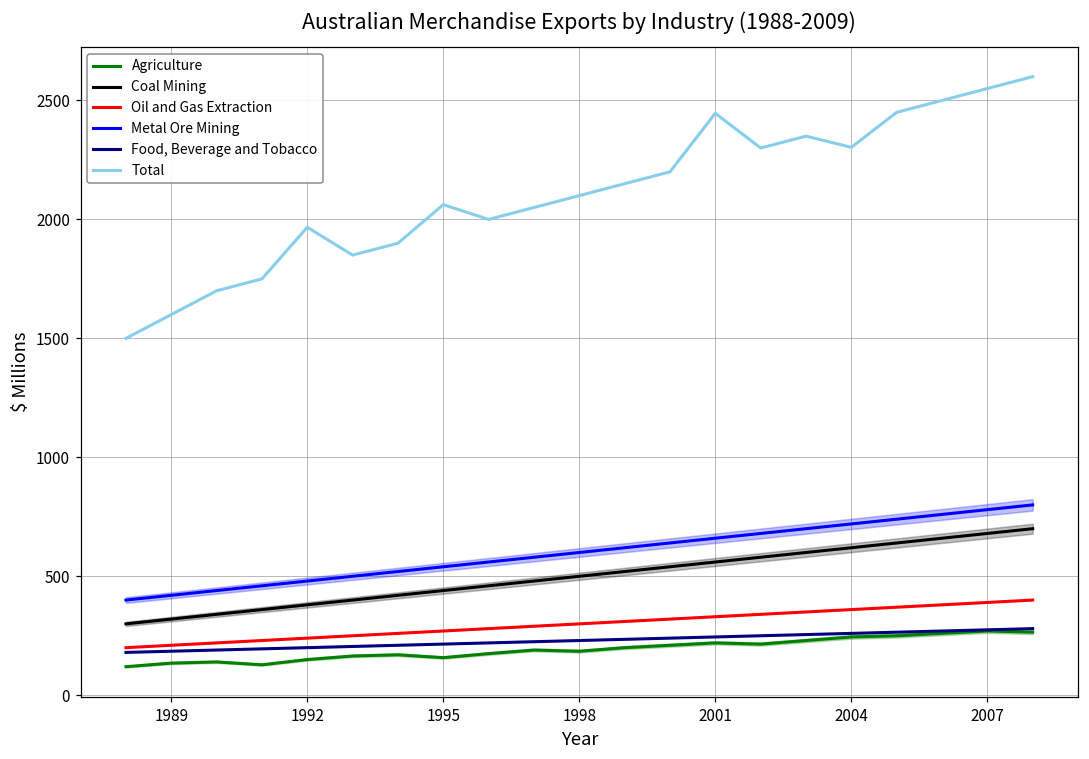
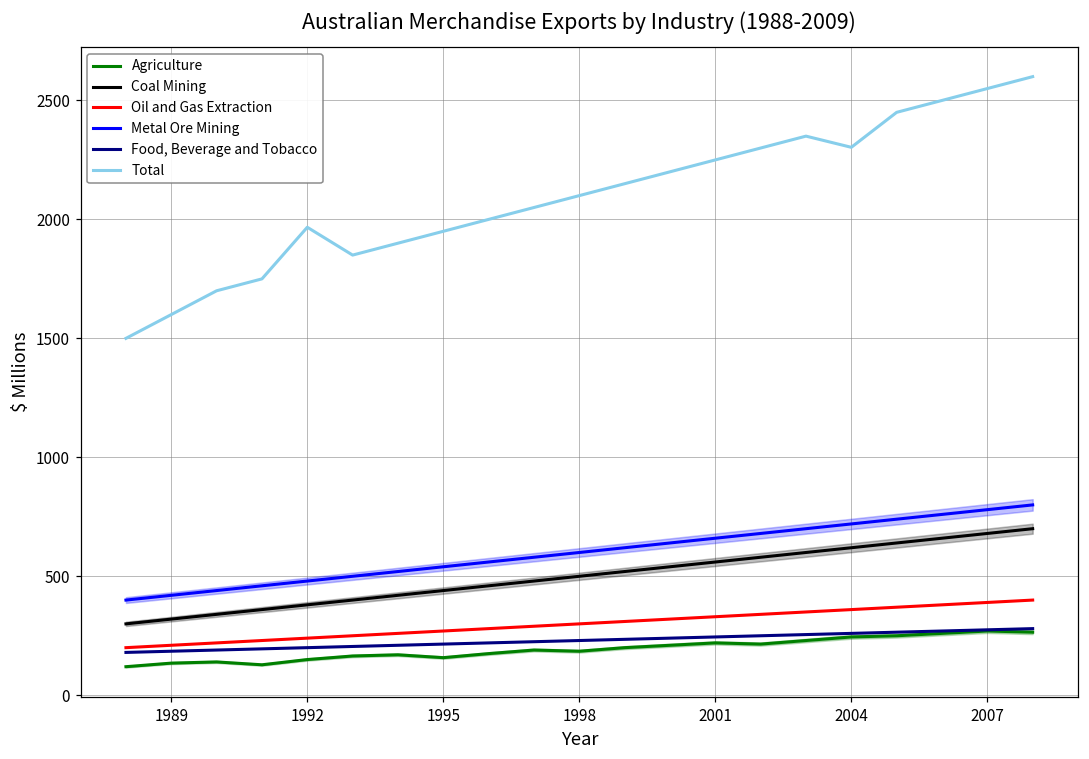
Total, 1995: 2060 -> 1950
Total, 2001: 2450 -> 2250
